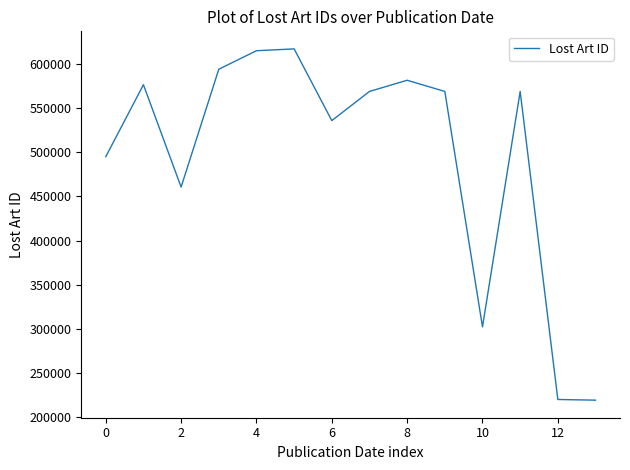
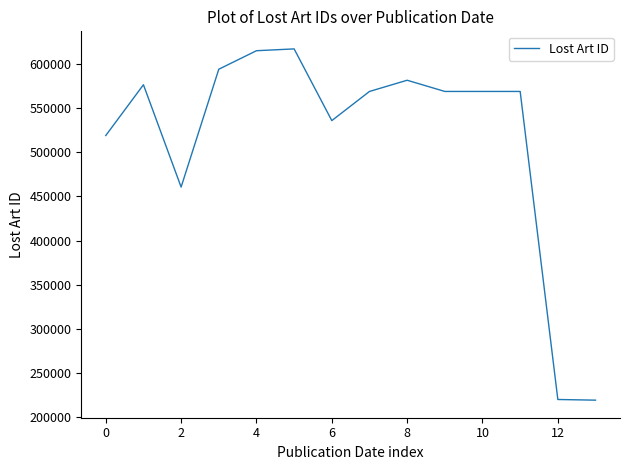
0: 500000 -> 520000
10: 300000 -> 570000
